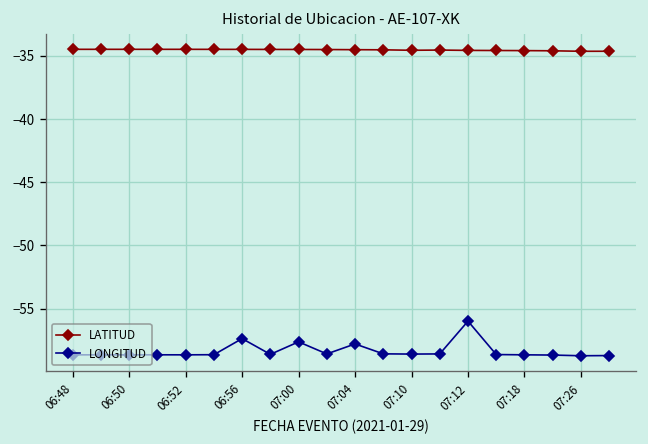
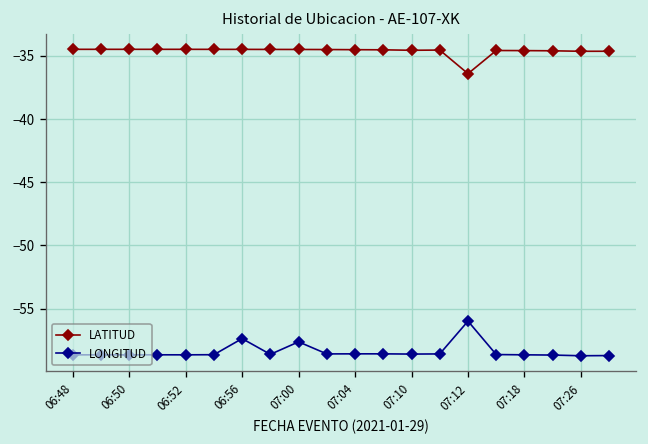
LONGITUD, 07:04: -57.8 -> -58.6
LATITUD, 07:12: -34.6 -> -36.4
